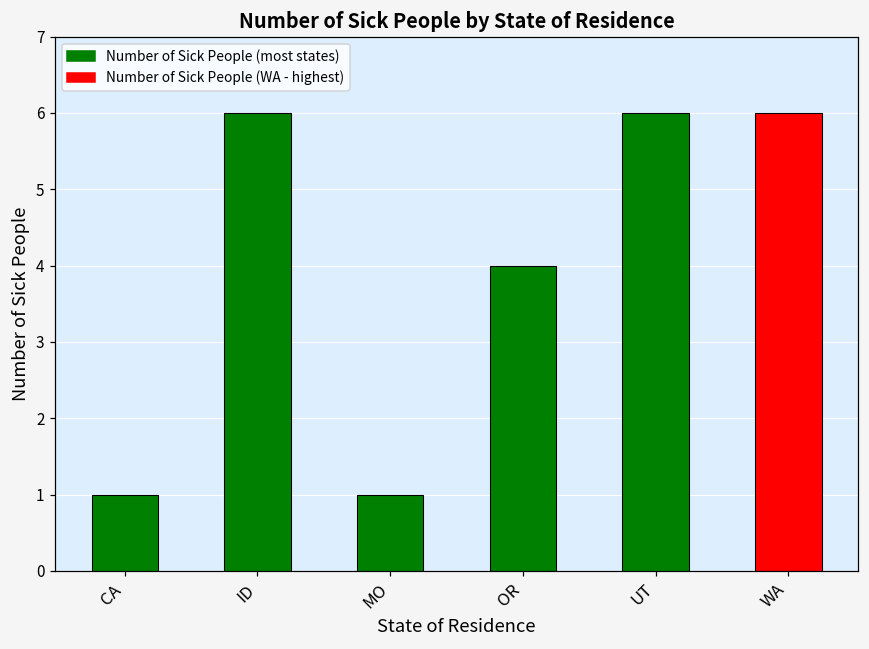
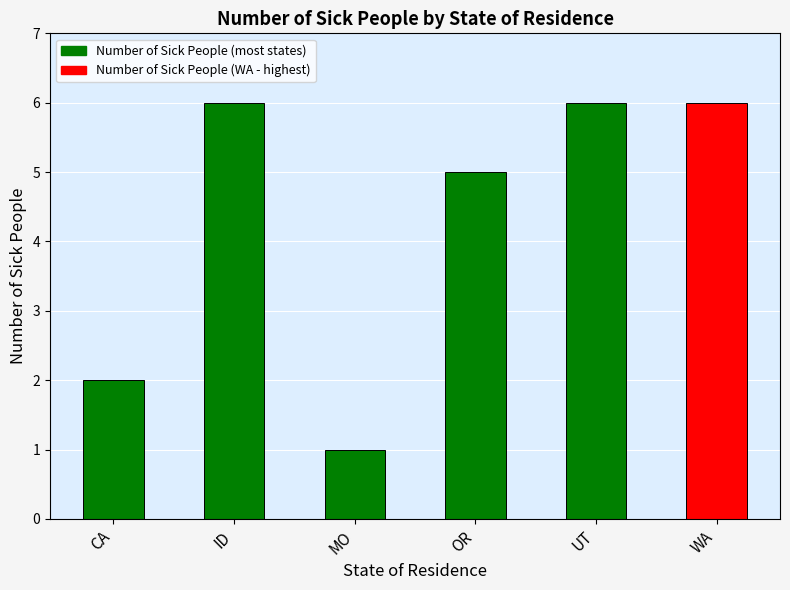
CA: 1 -> 2
OR: 4 -> 5
